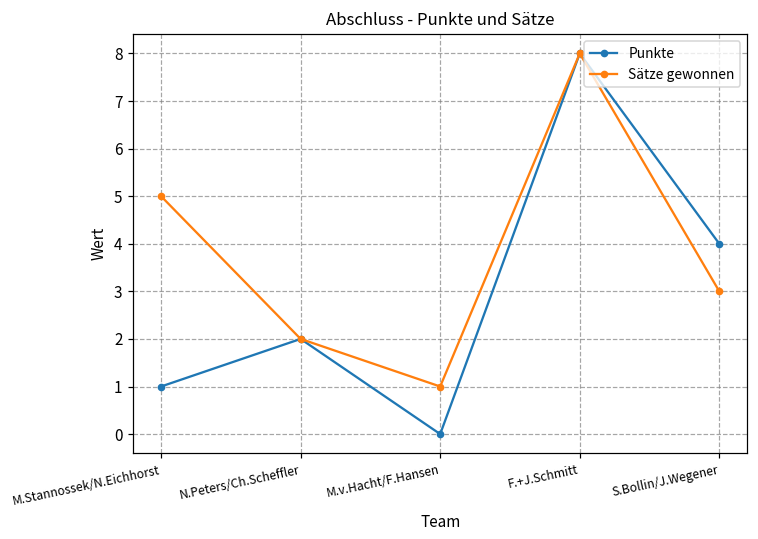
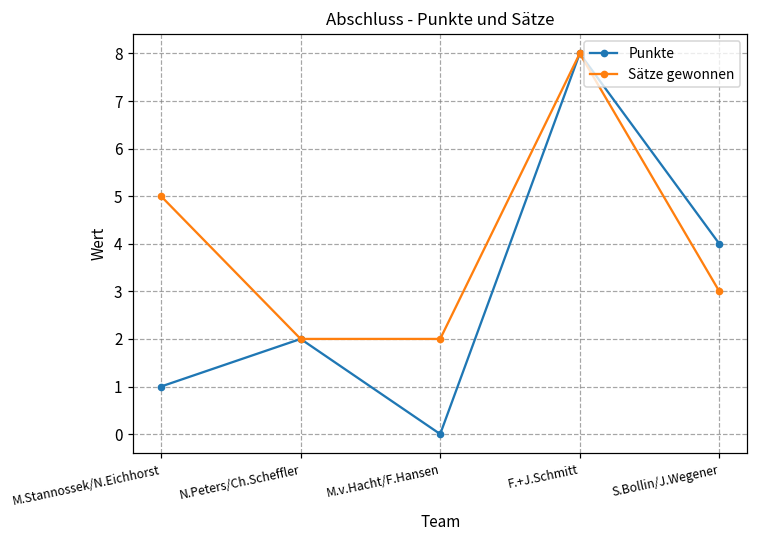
Sätze gewonnen, M.v.Hacht/F.Hansen: 1 -> 2
